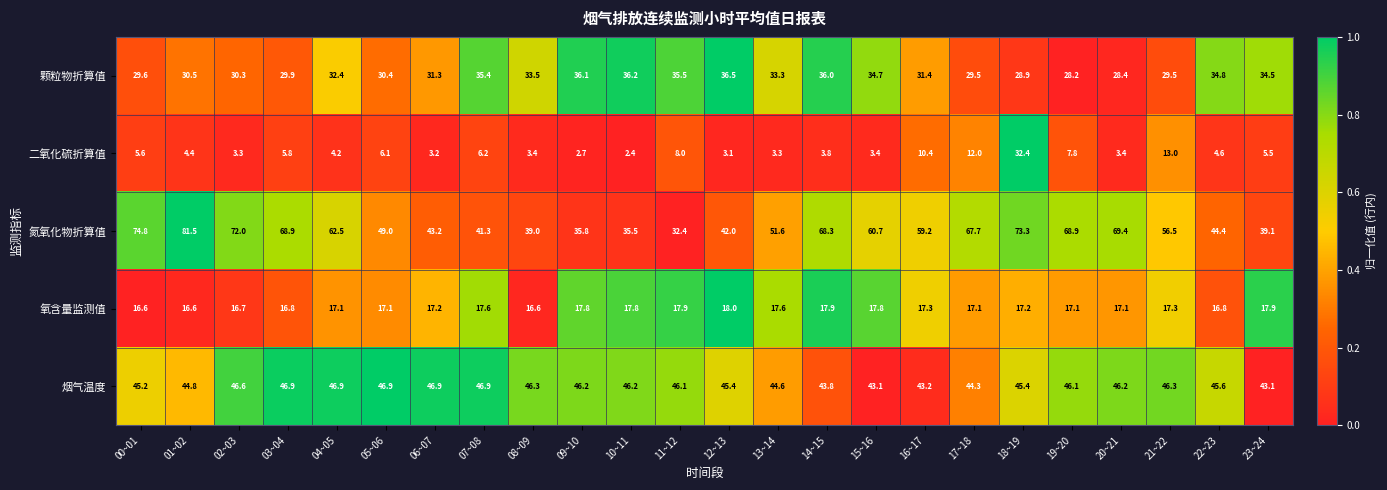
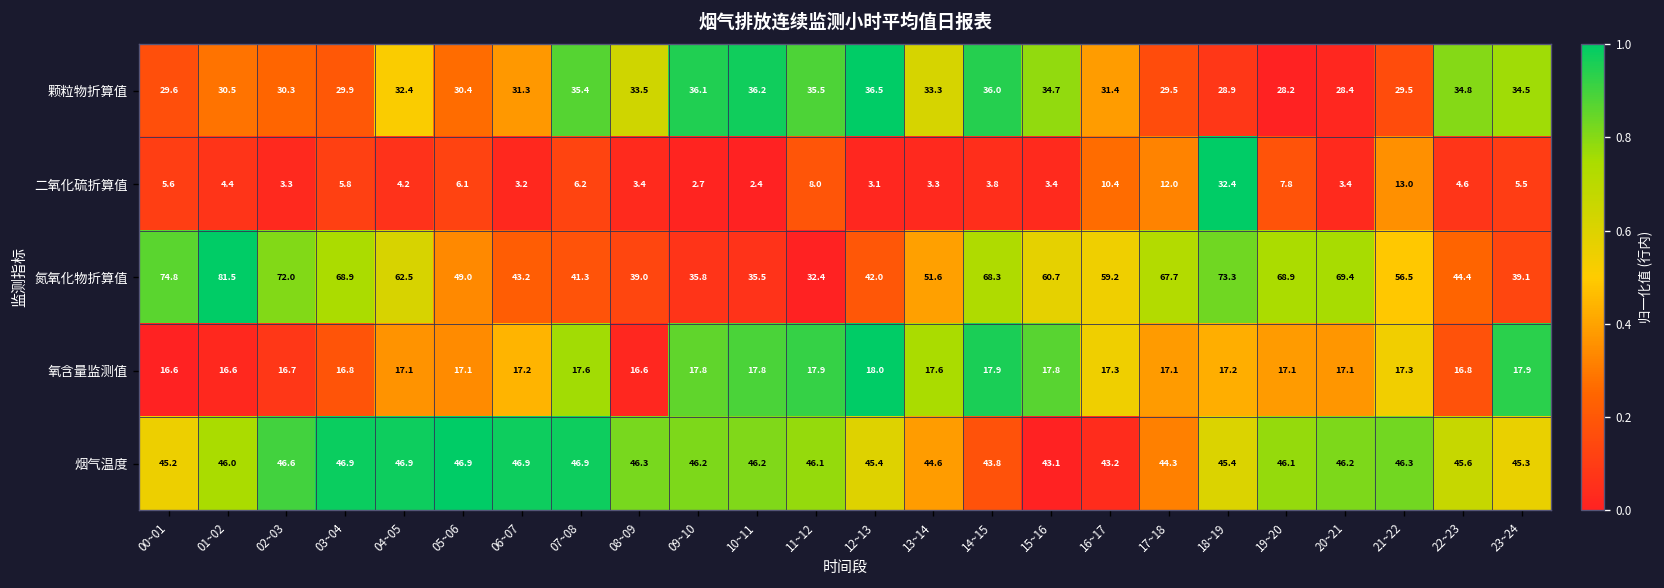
烟气温度, 01~02: 44.8 -> 46.0
烟气温度, 23~24: 43.1 -> 45.3
